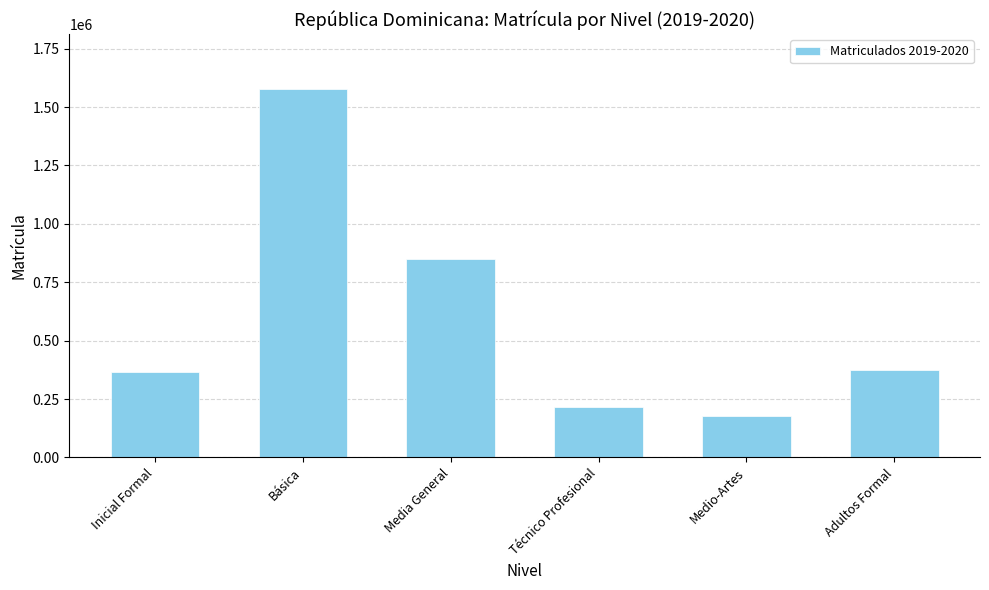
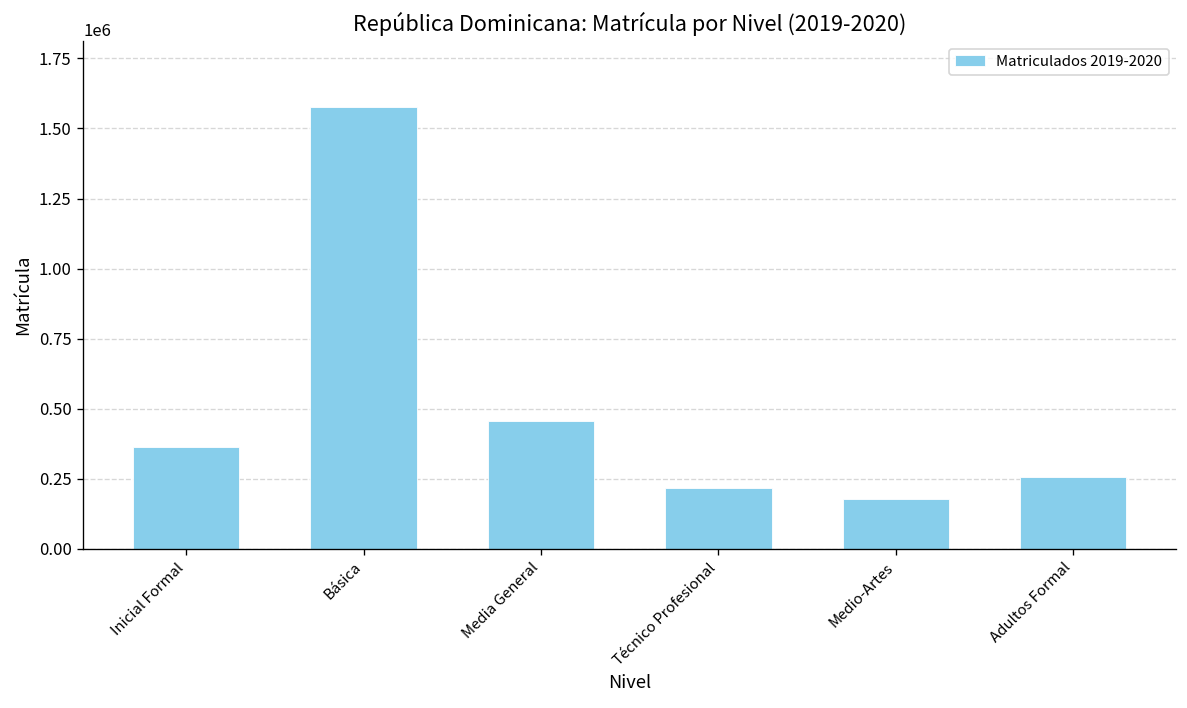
Media General: 850000 -> 460000
Adultos Formal: 380000 -> 260000
